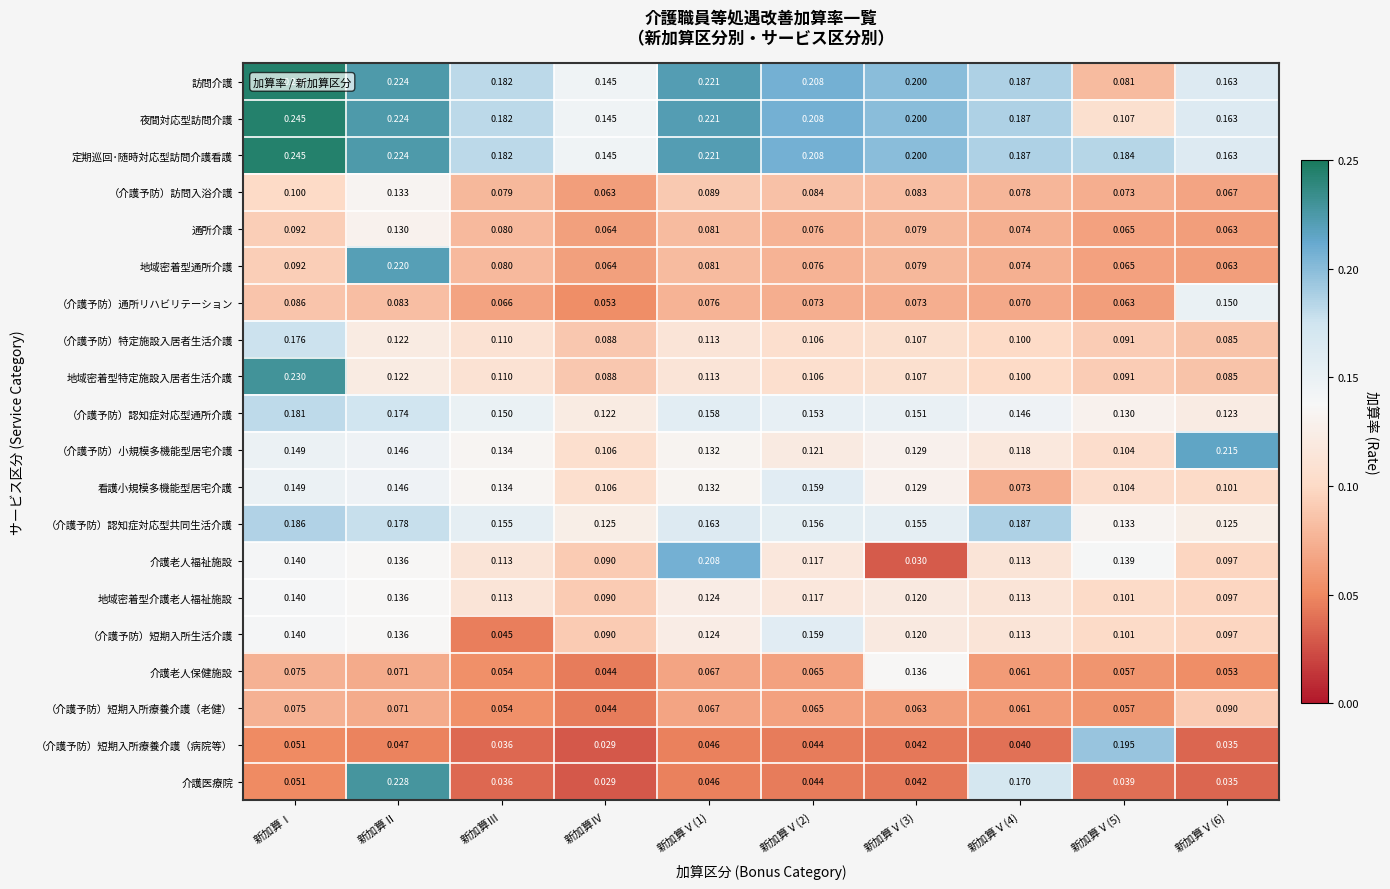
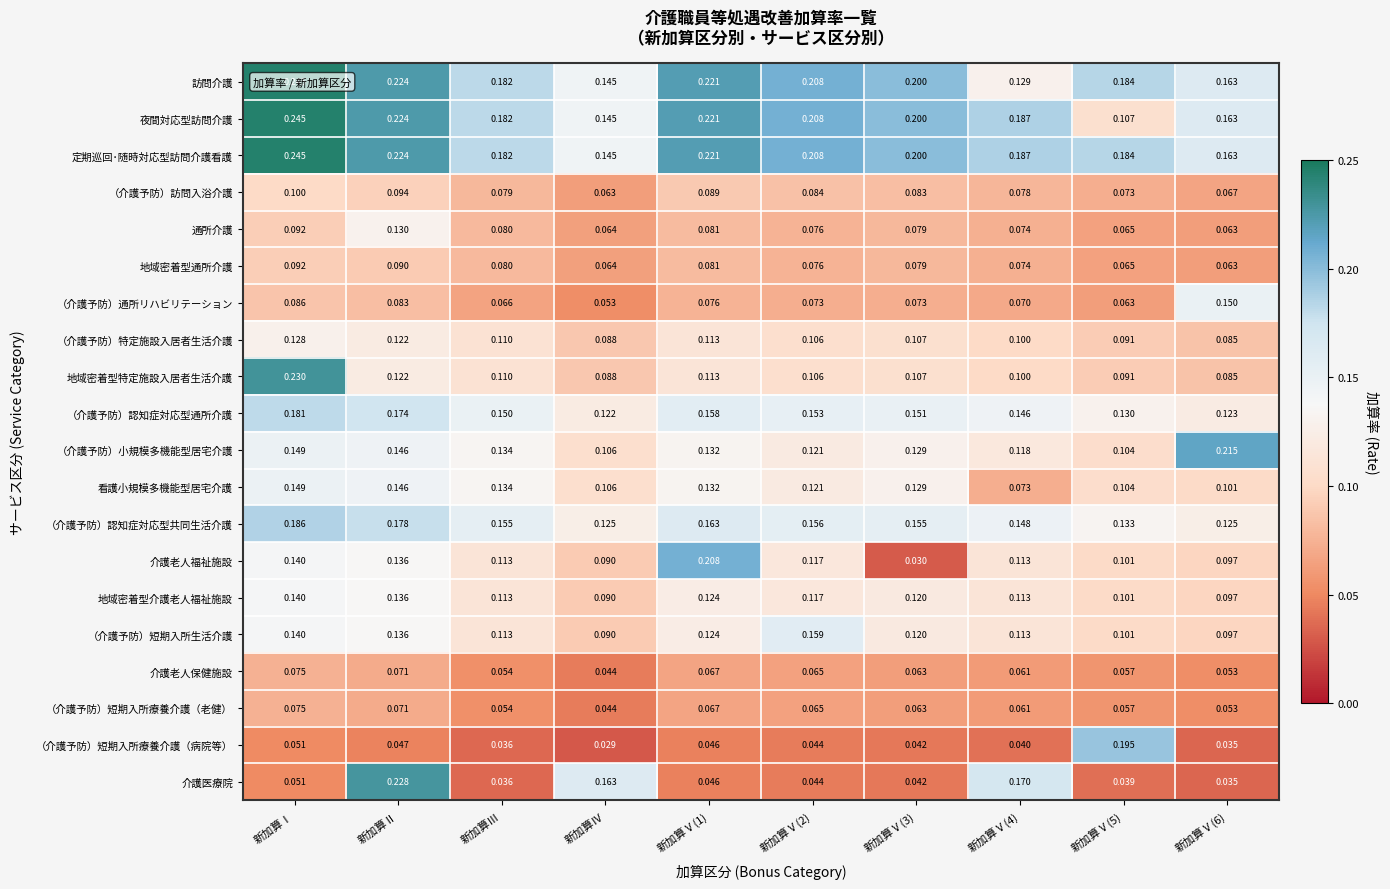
訪問介護, 新加算Ⅴ(4): 0.187 -> 0.129
訪問介護, 新加算Ⅴ(5): 0.081 -> 0.184
（介護予防）訪問入浴介護, 新加算Ⅱ: 0.133 -> 0.094
地域密着型通所介護, 新加算Ⅱ: 0.220 -> 0.090
（介護予防）特定施設入居者生活介護, 新加算Ⅰ: 0.176 -> 0.128
看護小規模多機能型居宅介護, 新加算Ⅴ(2): 0.159 -> 0.121
（介護予防）認知症対応型共同生活介護, 新加算Ⅴ(4): 0.187 -> 0.148
介護老人福祉施設, 新加算Ⅴ(5): 0.139 -> 0.101
（介護予防）短期入所生活介護, 新加算Ⅲ: 0.045 -> 0.113
介護老人保健施設, 新加算Ⅴ(3): 0.136 -> 0.063
（介護予防）短期入所療養介護（老健）, 新加算Ⅴ(6): 0.090 -> 0.053
介護医療院, 新加算Ⅳ: 0.029 -> 0.163
